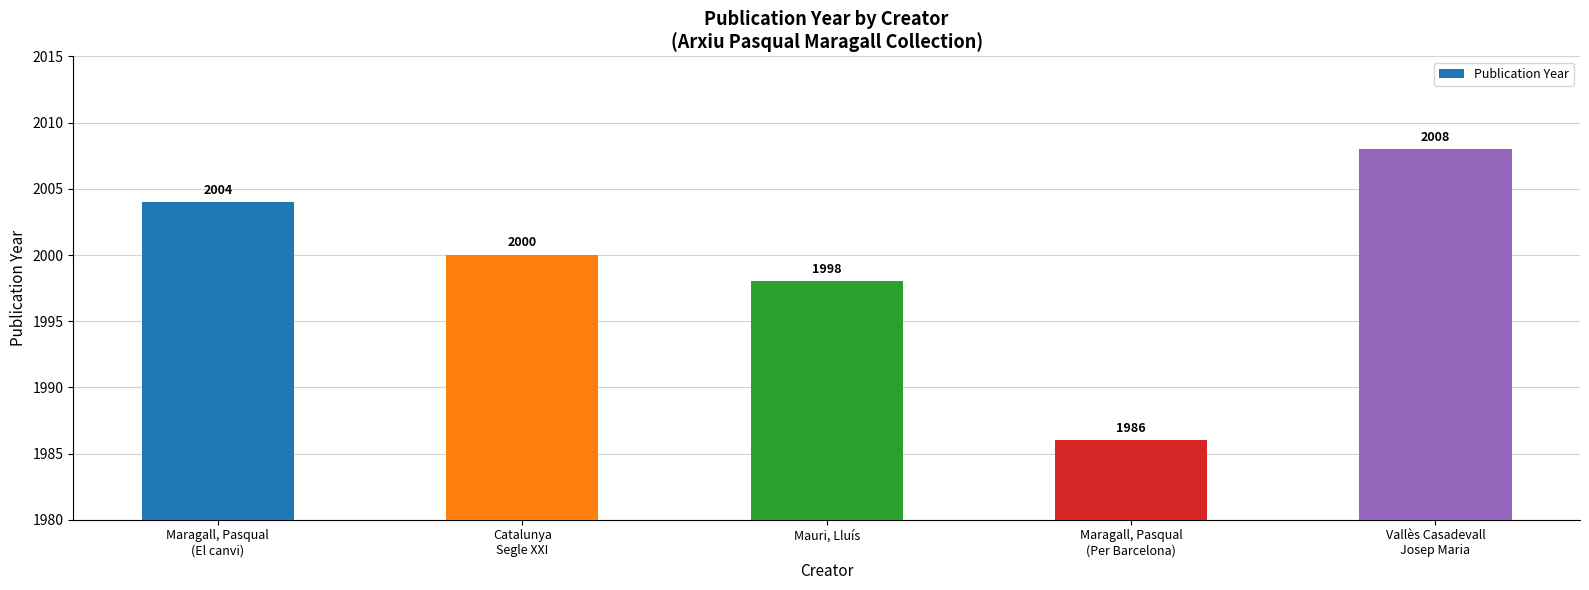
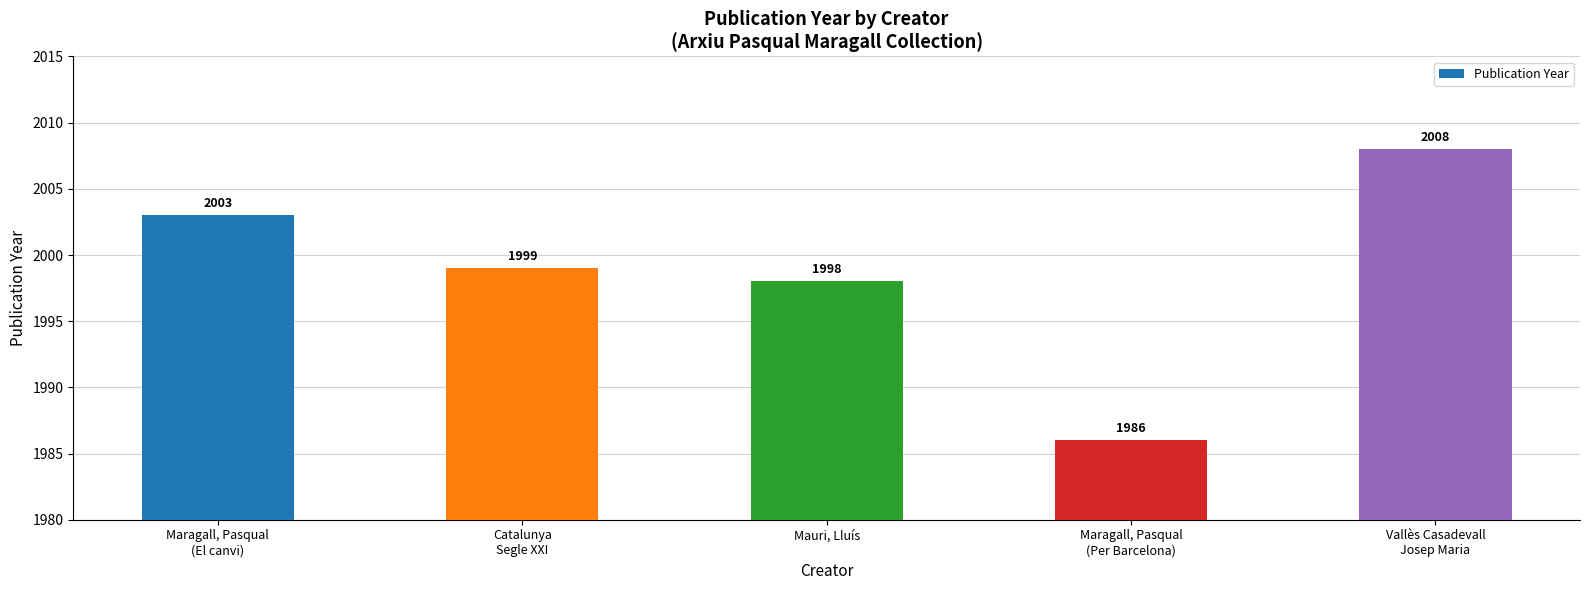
Maragall, Pasqual (El canvi): 2004 -> 2003
Catalunya Segle XXI: 2000 -> 1999
